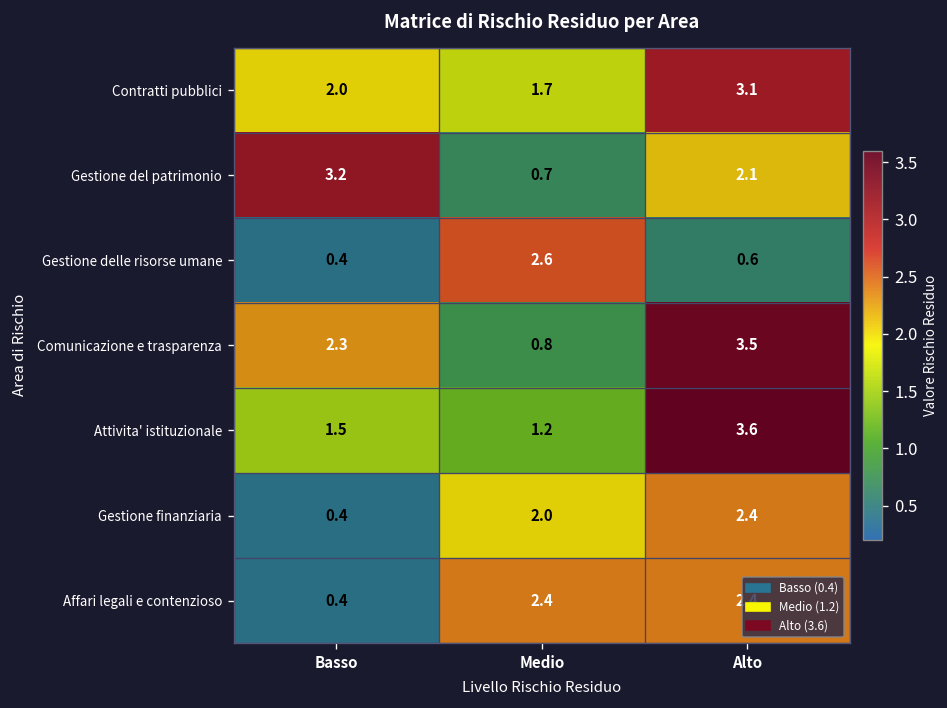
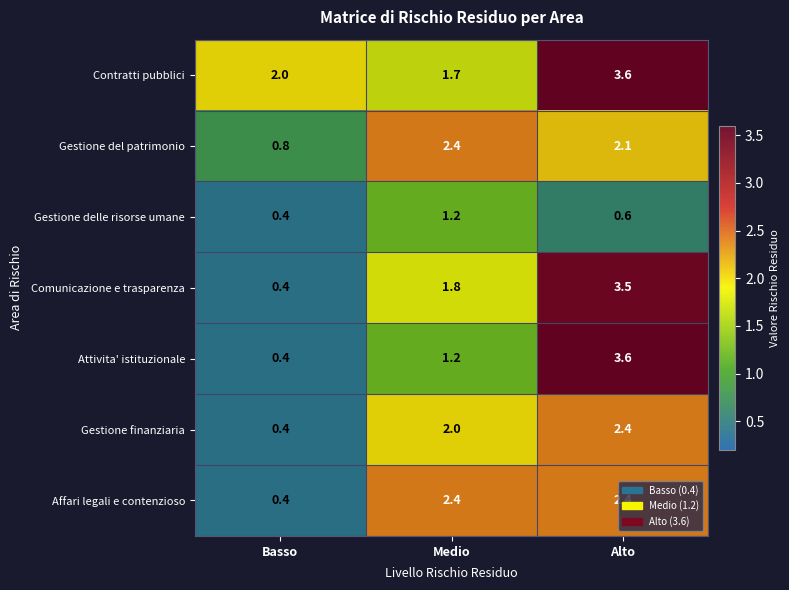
Contratti pubblici, Alto: 3.1 -> 3.6
Gestione del patrimonio, Basso: 3.2 -> 0.8
Gestione del patrimonio, Medio: 0.7 -> 2.4
Gestione delle risorse umane, Medio: 2.6 -> 1.2
Comunicazione e trasparenza, Basso: 2.3 -> 0.4
Comunicazione e trasparenza, Medio: 0.8 -> 1.8
Attivita' istituzionale, Basso: 1.5 -> 0.4
